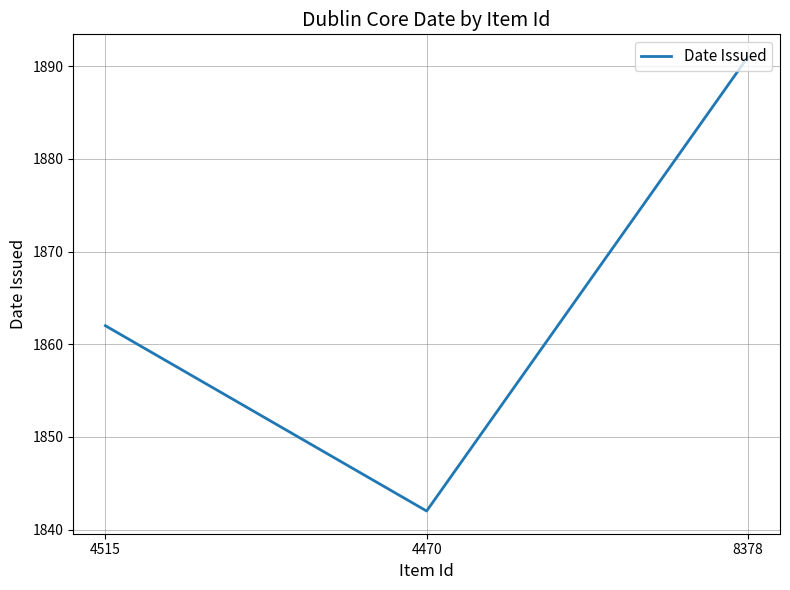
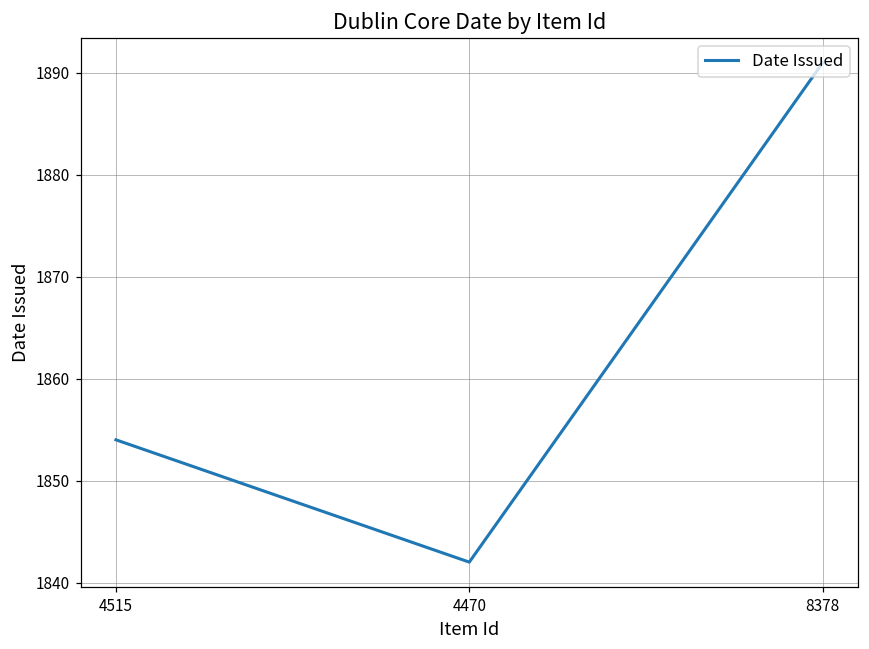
4515: 1862 -> 1854
